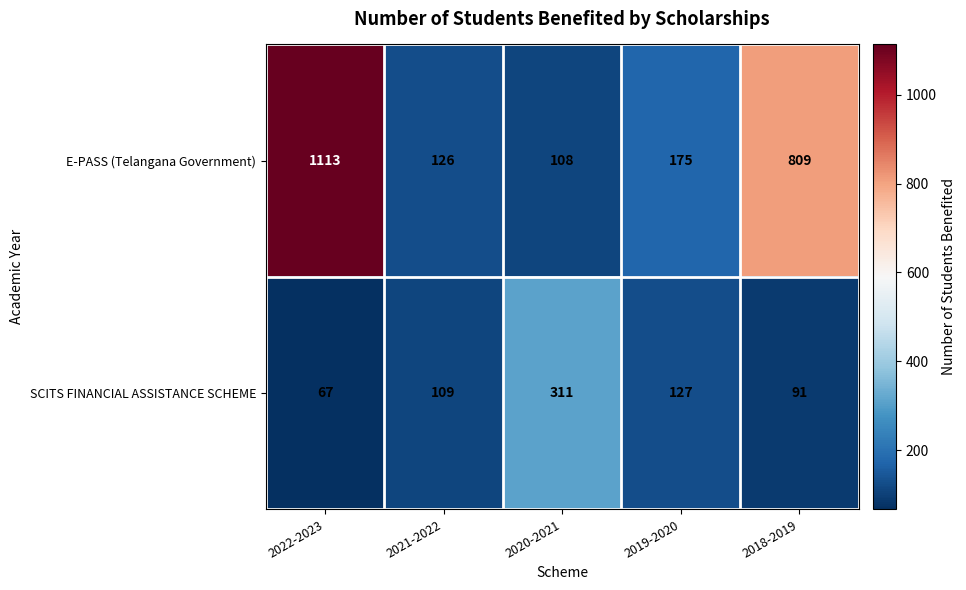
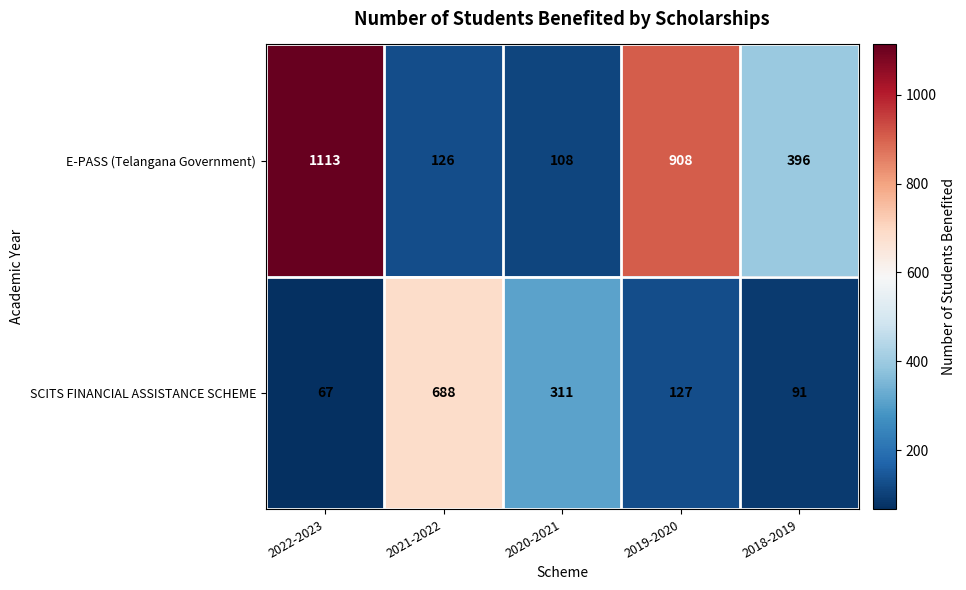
E-PASS (Telangana Government), 2019-2020: 175 -> 908
E-PASS (Telangana Government), 2018-2019: 809 -> 396
SCITS FINANCIAL ASSISTANCE SCHEME, 2021-2022: 109 -> 688
